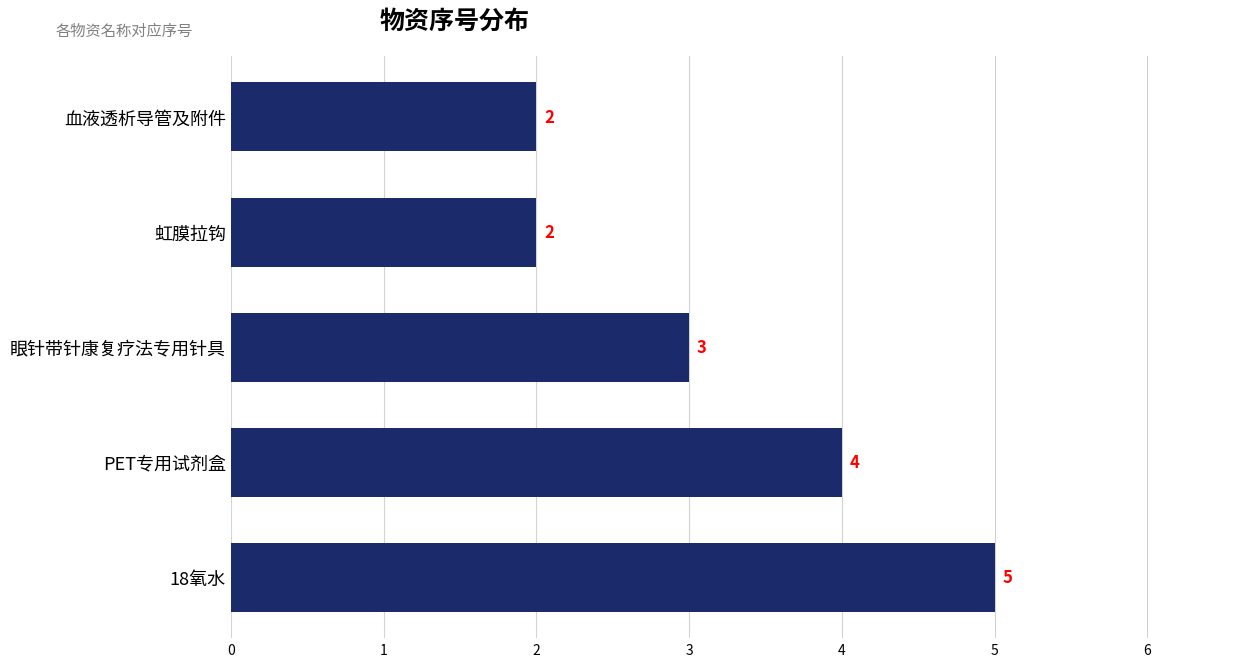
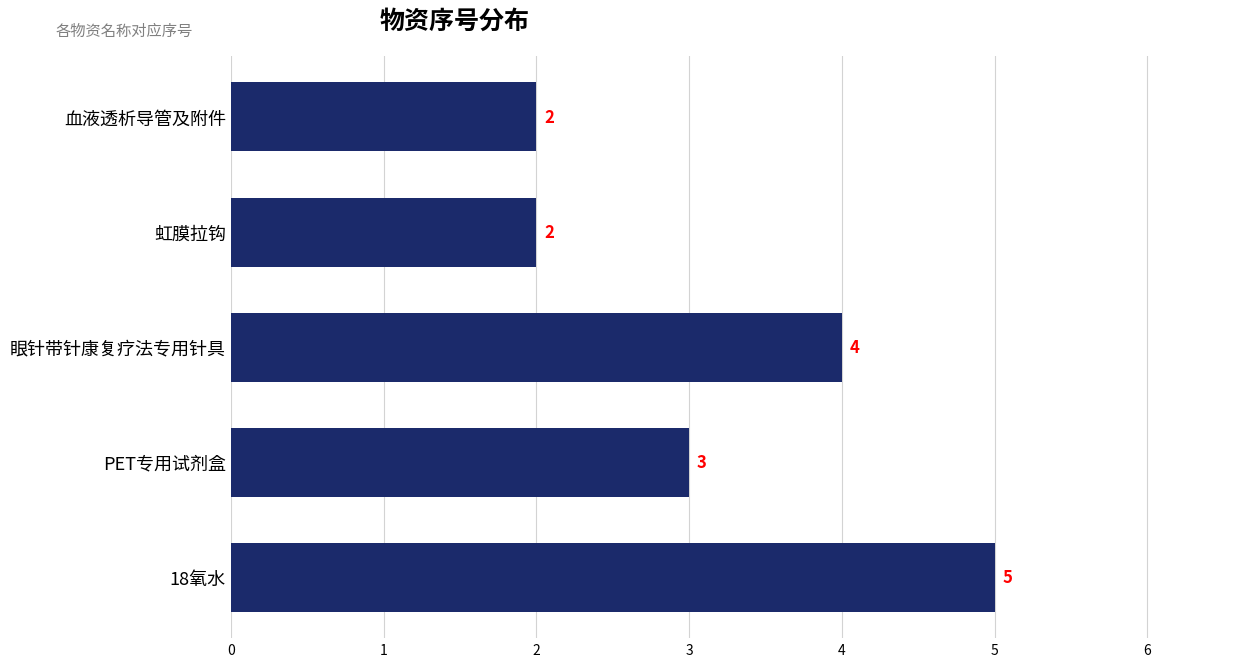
眼针带针康复疗法专用针具: 3 -> 4
PET专用试剂盒: 4 -> 3
